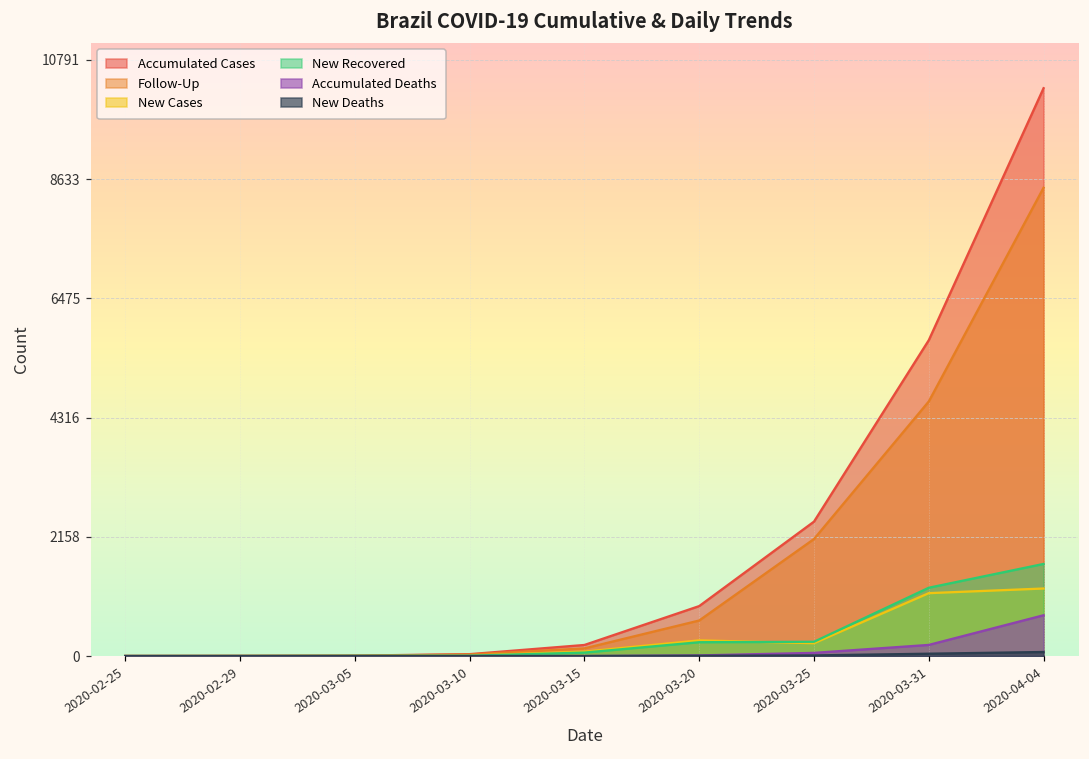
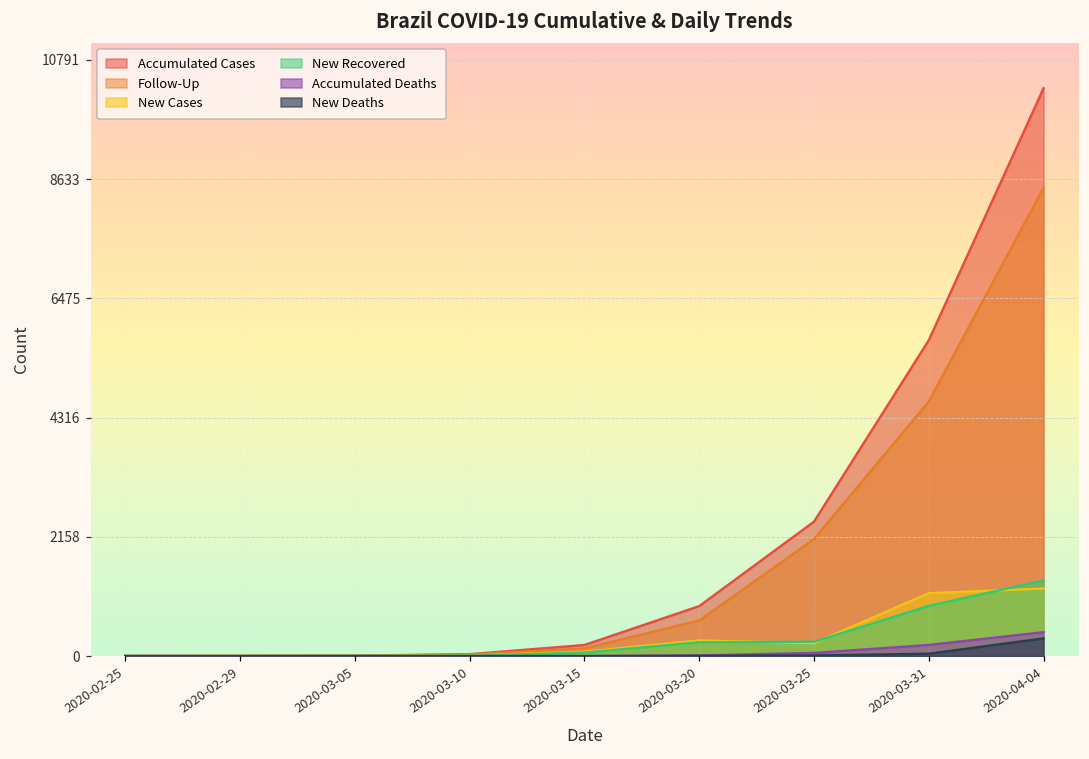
New Recovered, 2020-03-31: 1200 -> 900
New Recovered, 2020-04-04: 1700 -> 1400
Accumulated Deaths, 2020-04-04: 700 -> 400
New Deaths, 2020-04-04: 100 -> 300
